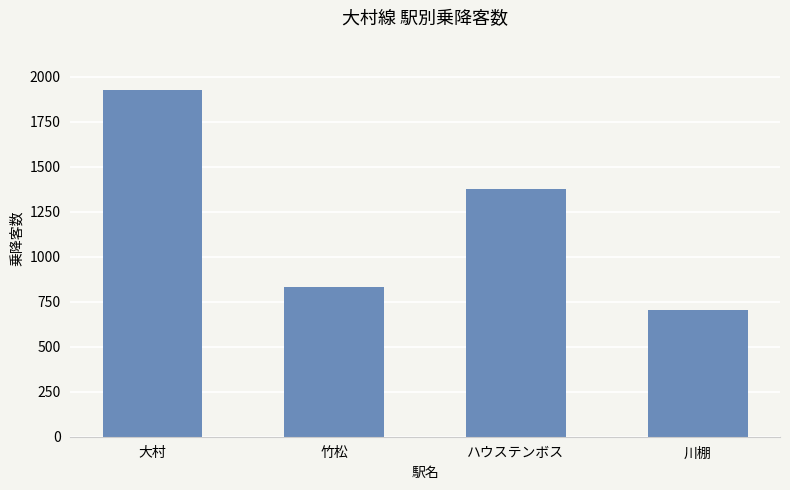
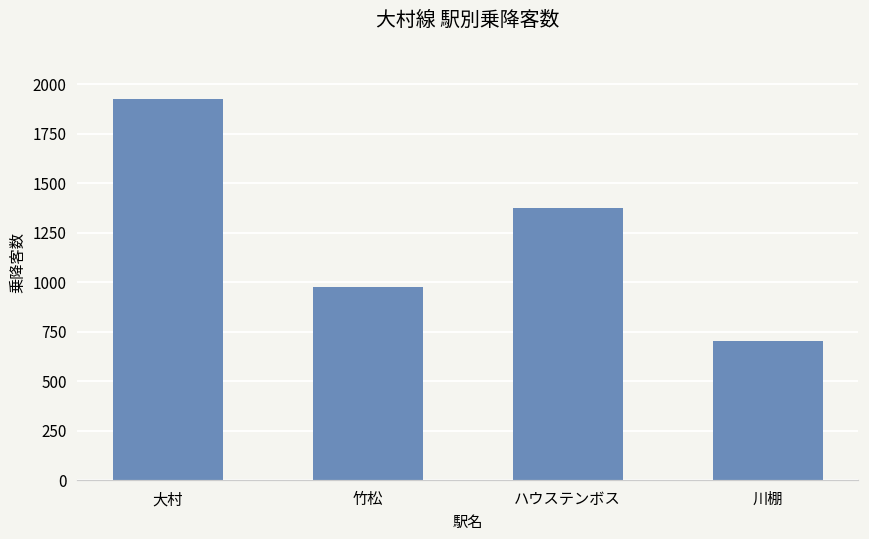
竹松: 830 -> 980
